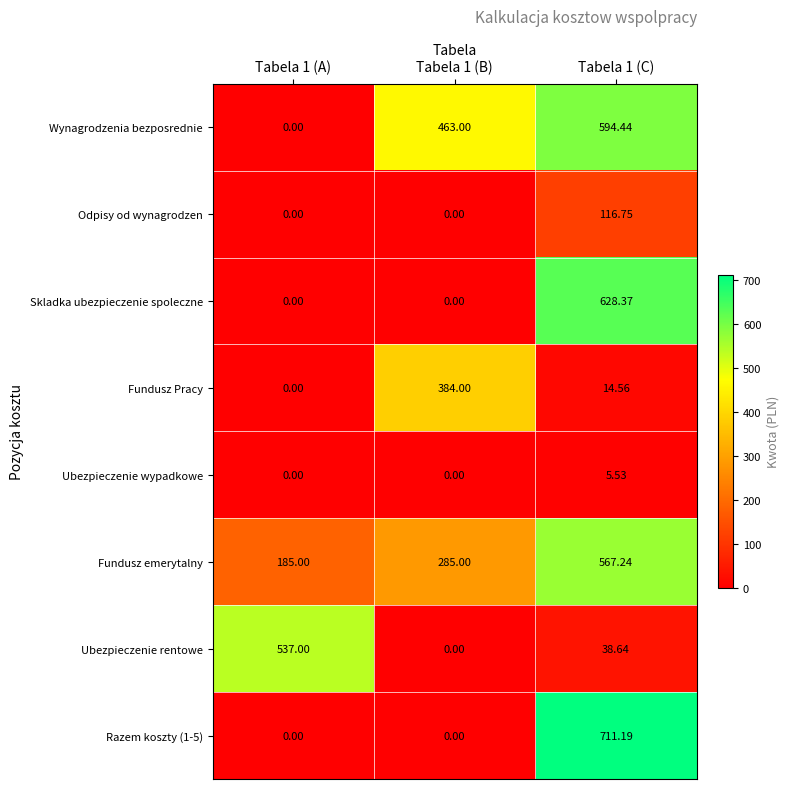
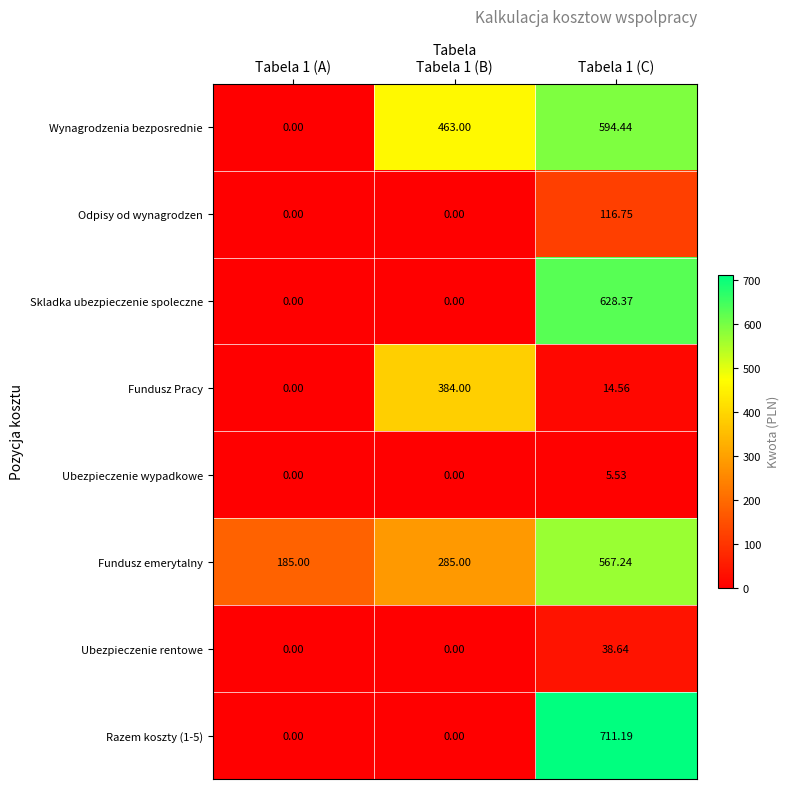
Ubezpieczenie rentowe, Tabela 1 (A): 537.00 -> 0.00
